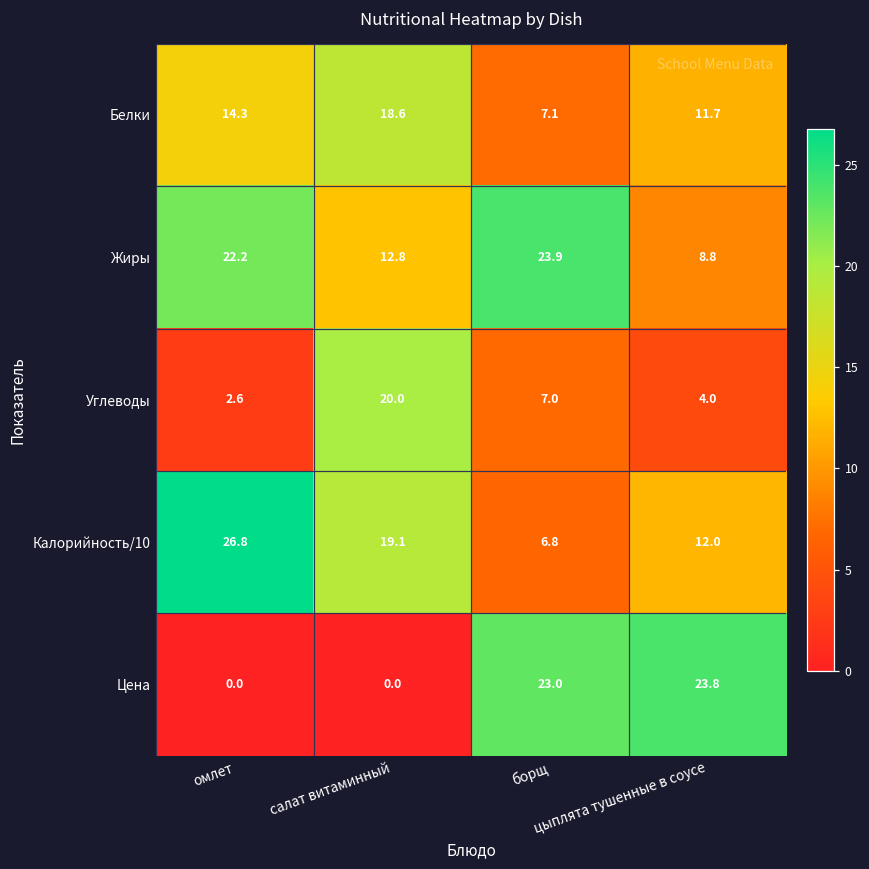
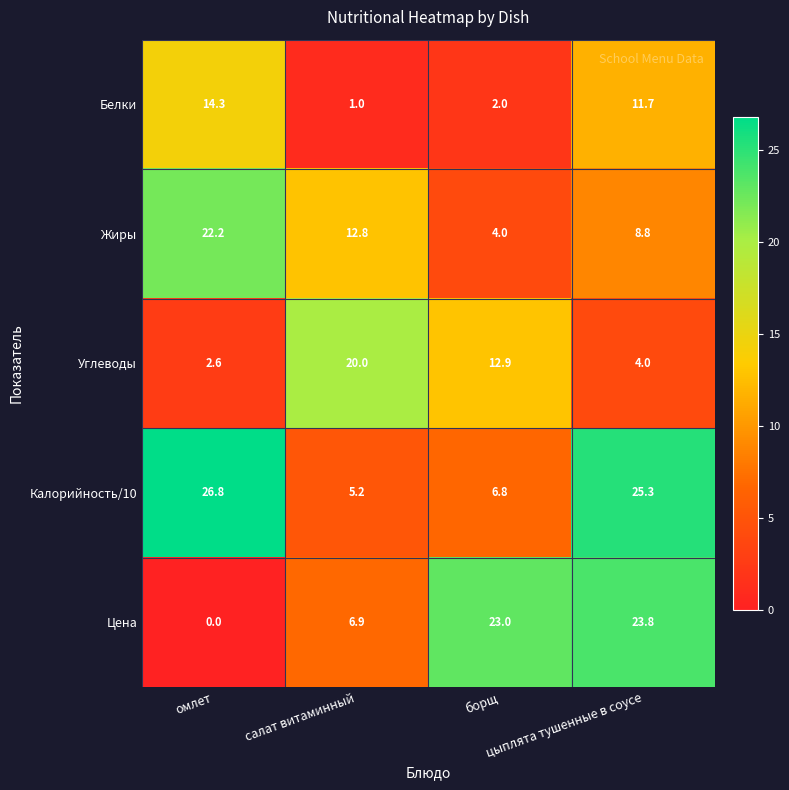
Белки, салат витаминный: 18.6 -> 1.0
Белки, борщ: 7.1 -> 2.0
Жиры, борщ: 23.9 -> 4.0
Углеводы, борщ: 7.0 -> 12.9
Калорийность/10, салат витаминный: 19.1 -> 5.2
Калорийность/10, цыплята тушенные в соусе: 12.0 -> 25.3
Цена, салат витаминный: 0.0 -> 6.9
